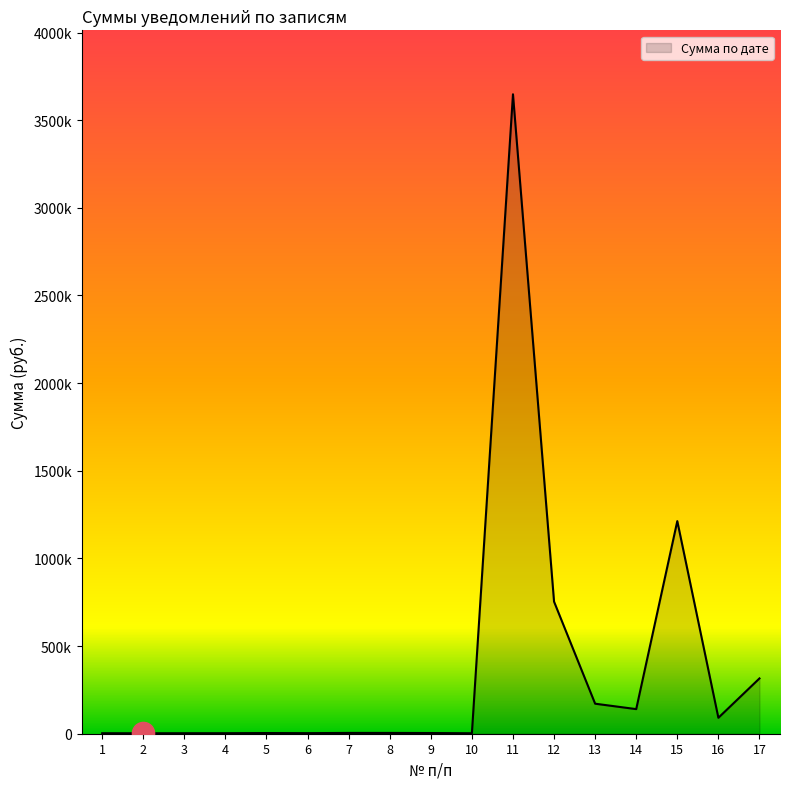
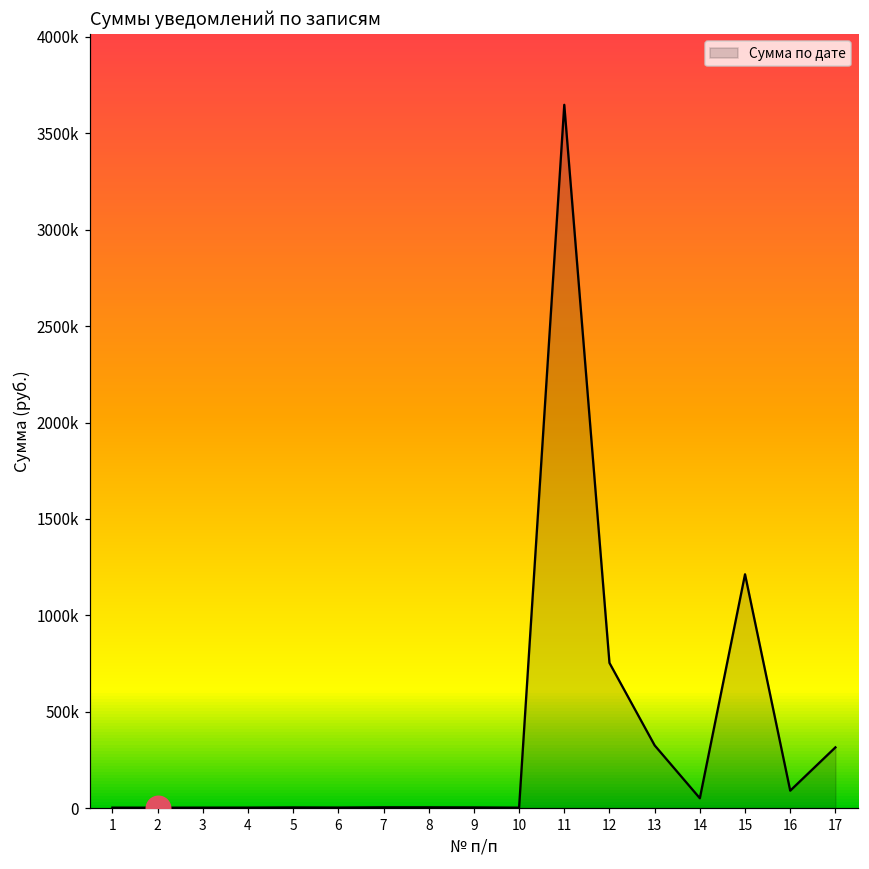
Сумма по дате, 13: 170000 -> 330000
Сумма по дате, 14: 140000 -> 50000
